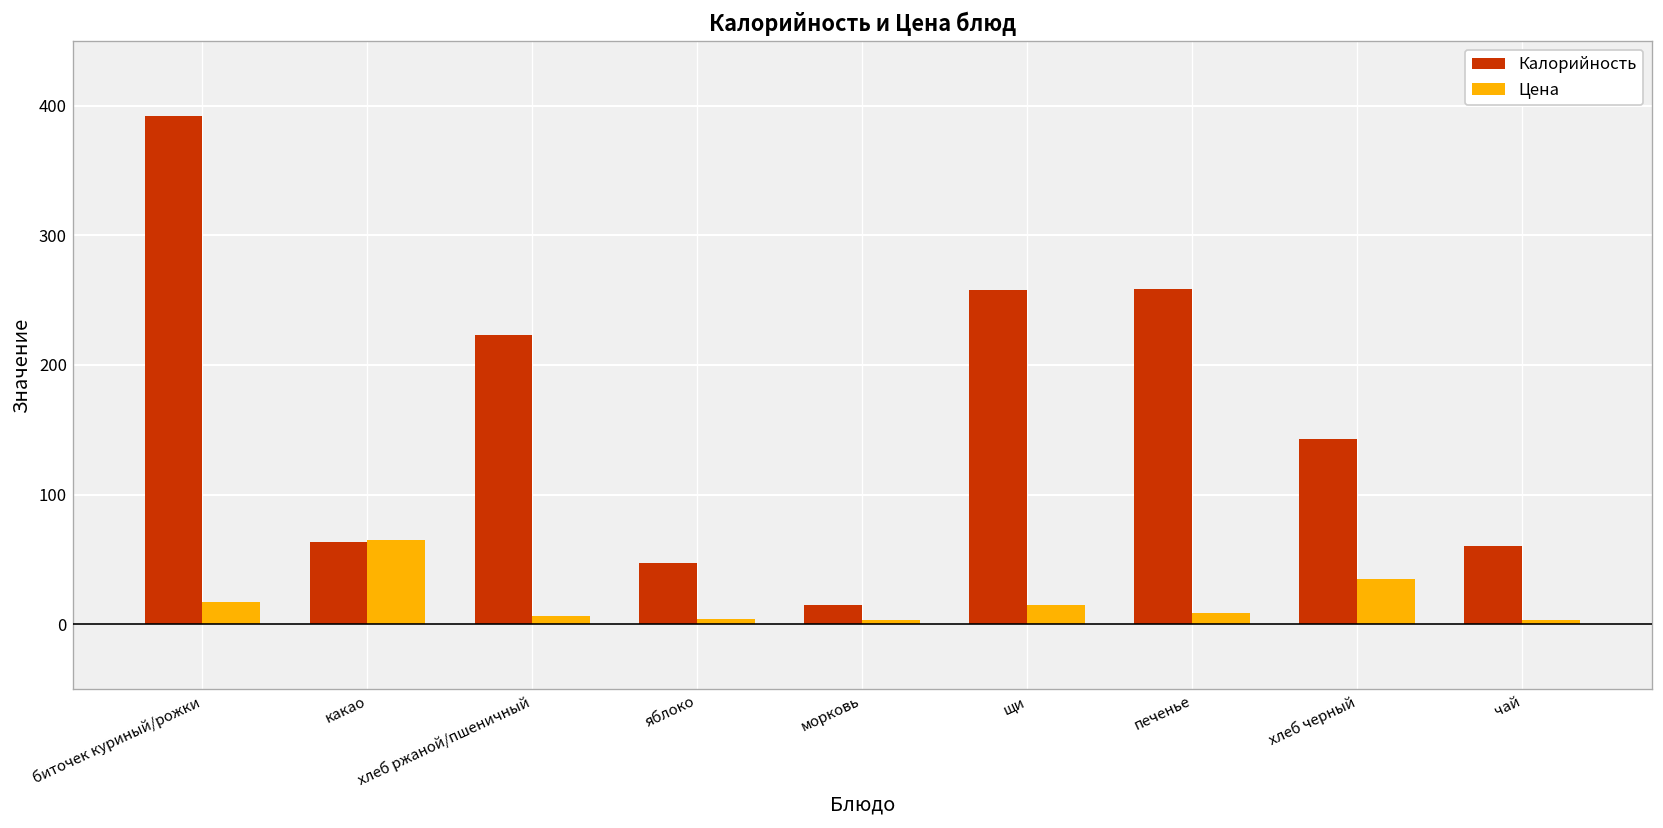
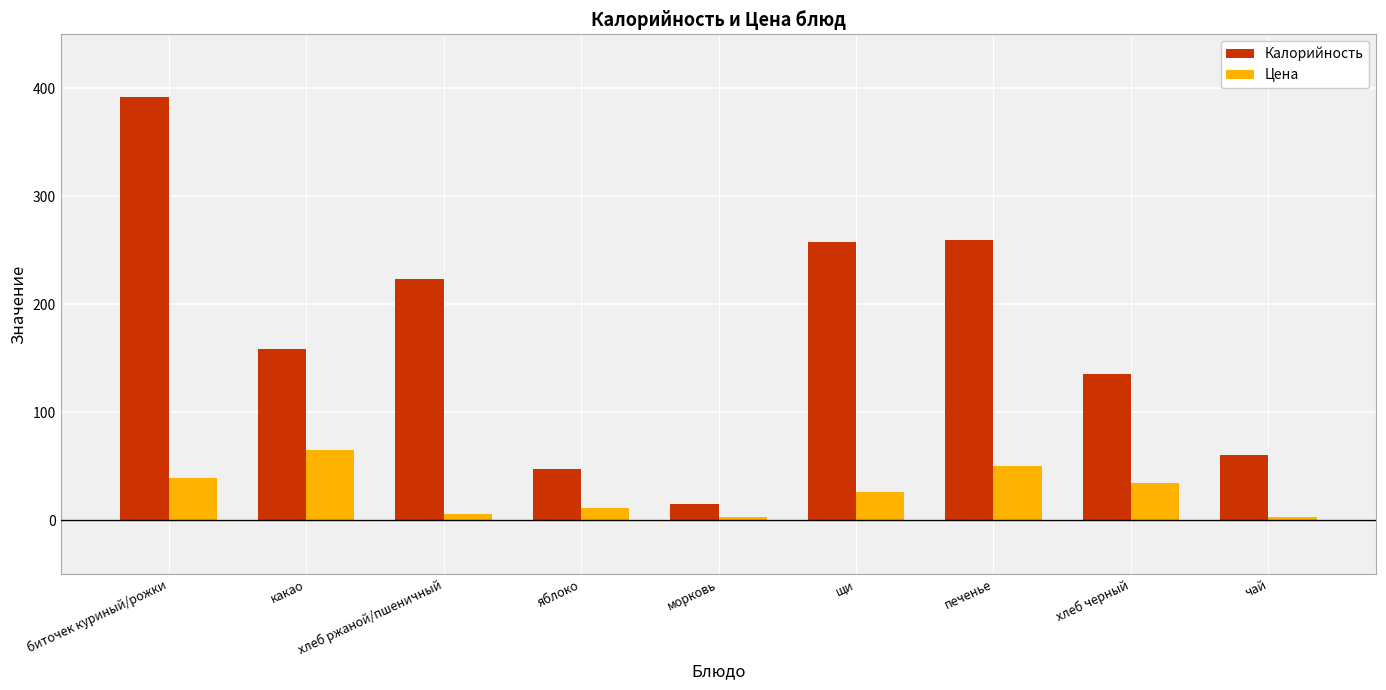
Цена, биточек куриный/рожки: 17 -> 39
Калорийность, какао: 63 -> 158
Цена, яблоко: 4 -> 12
Цена, щи: 14 -> 26
Цена, печенье: 9 -> 51
Калорийность, хлеб черный: 143 -> 135
